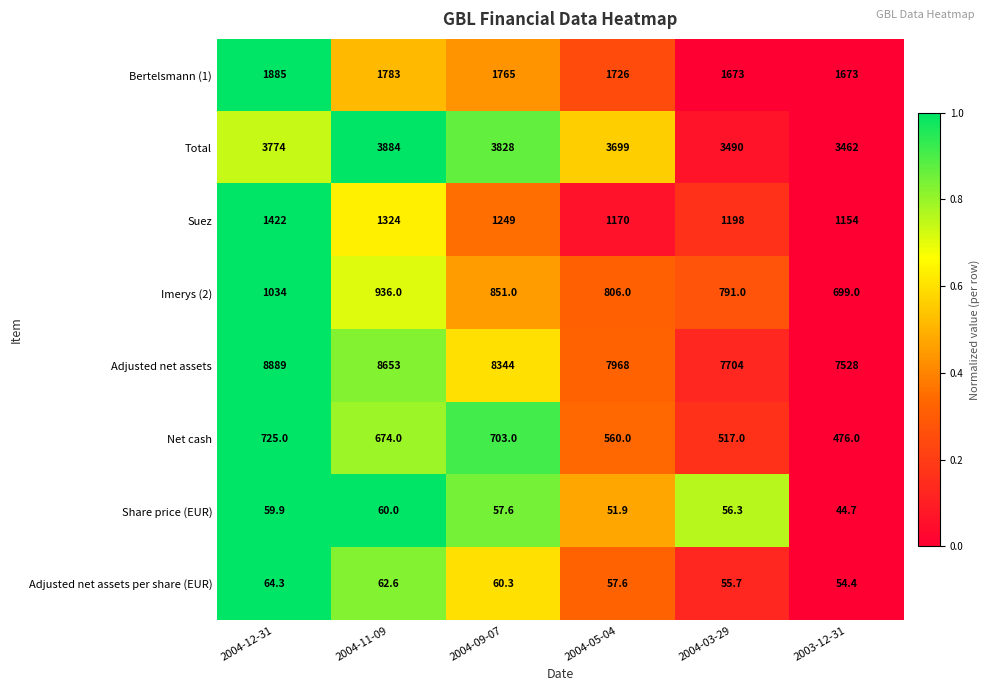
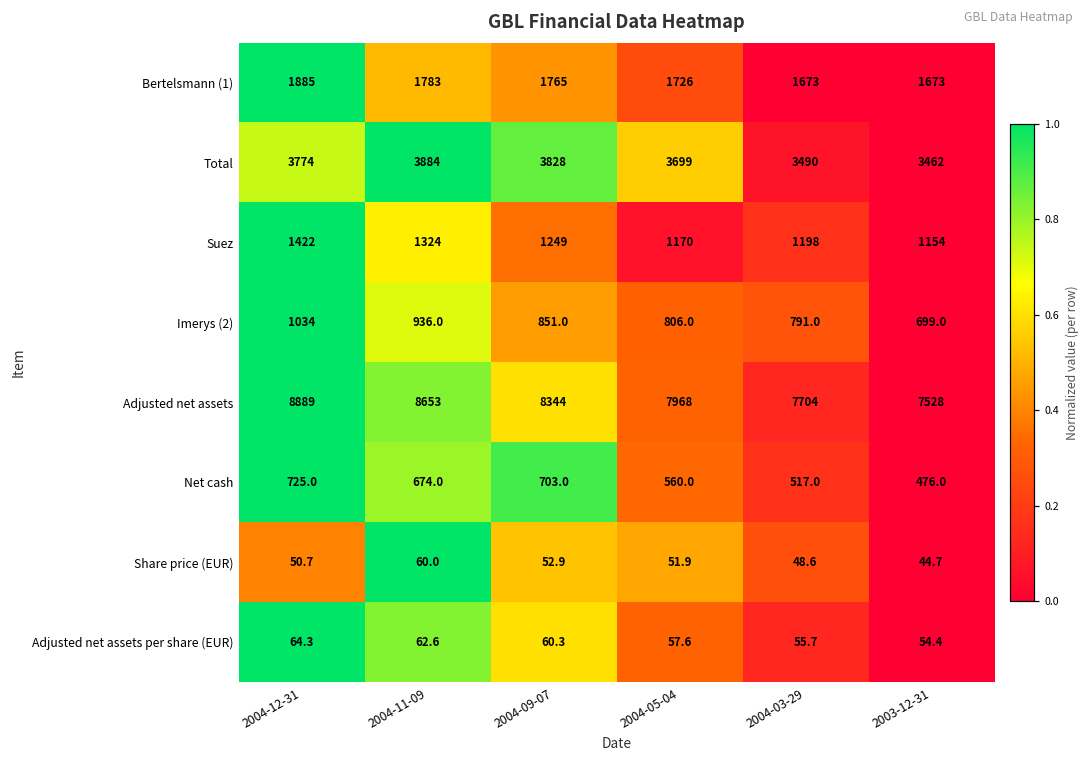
Share price (EUR), 2004-12-31: 59.9 -> 50.7
Share price (EUR), 2004-09-07: 57.6 -> 52.9
Share price (EUR), 2004-03-29: 56.3 -> 48.6
